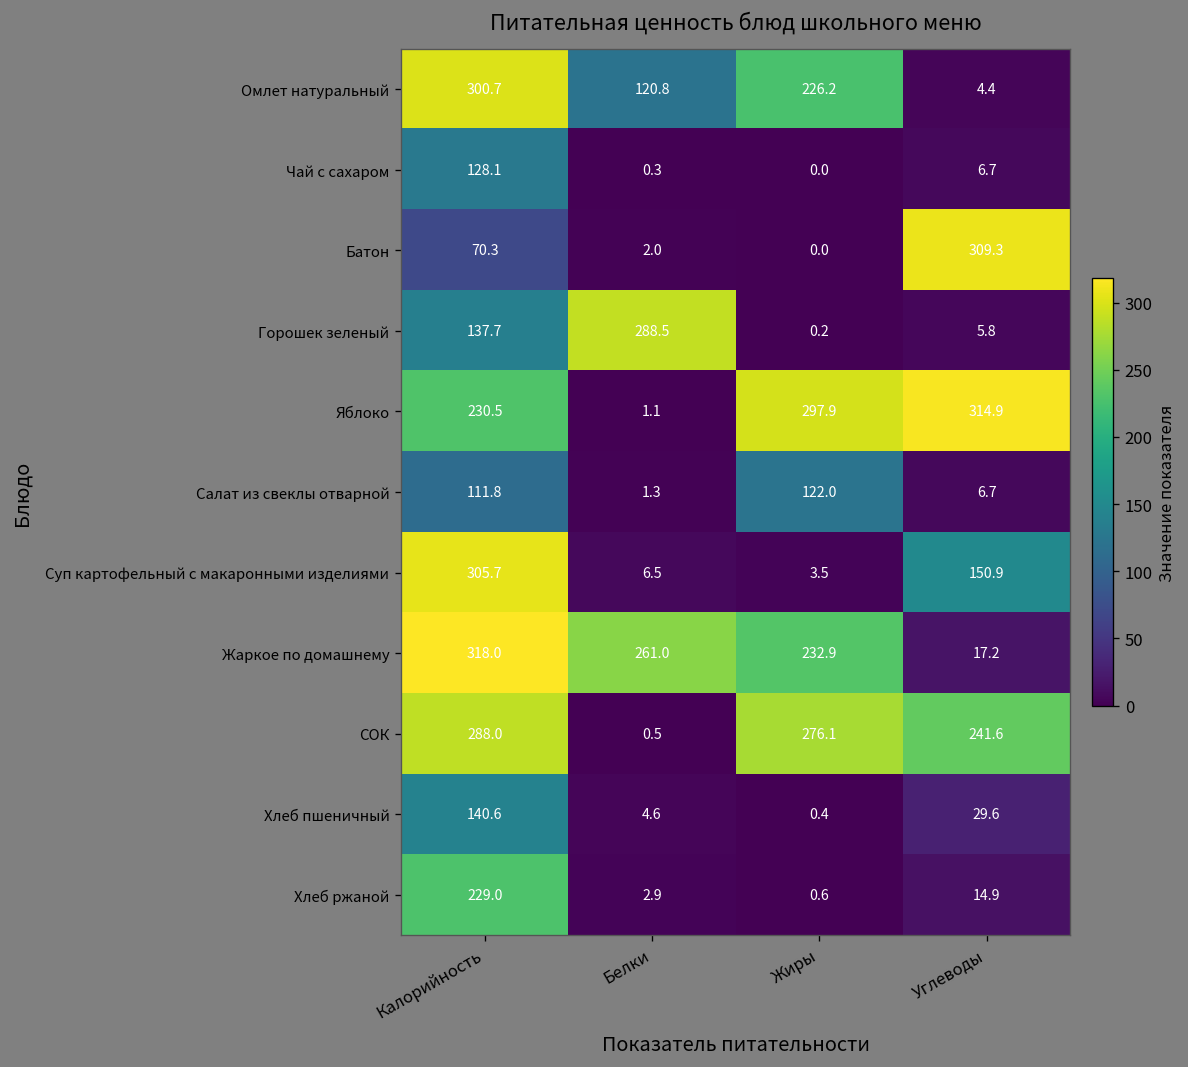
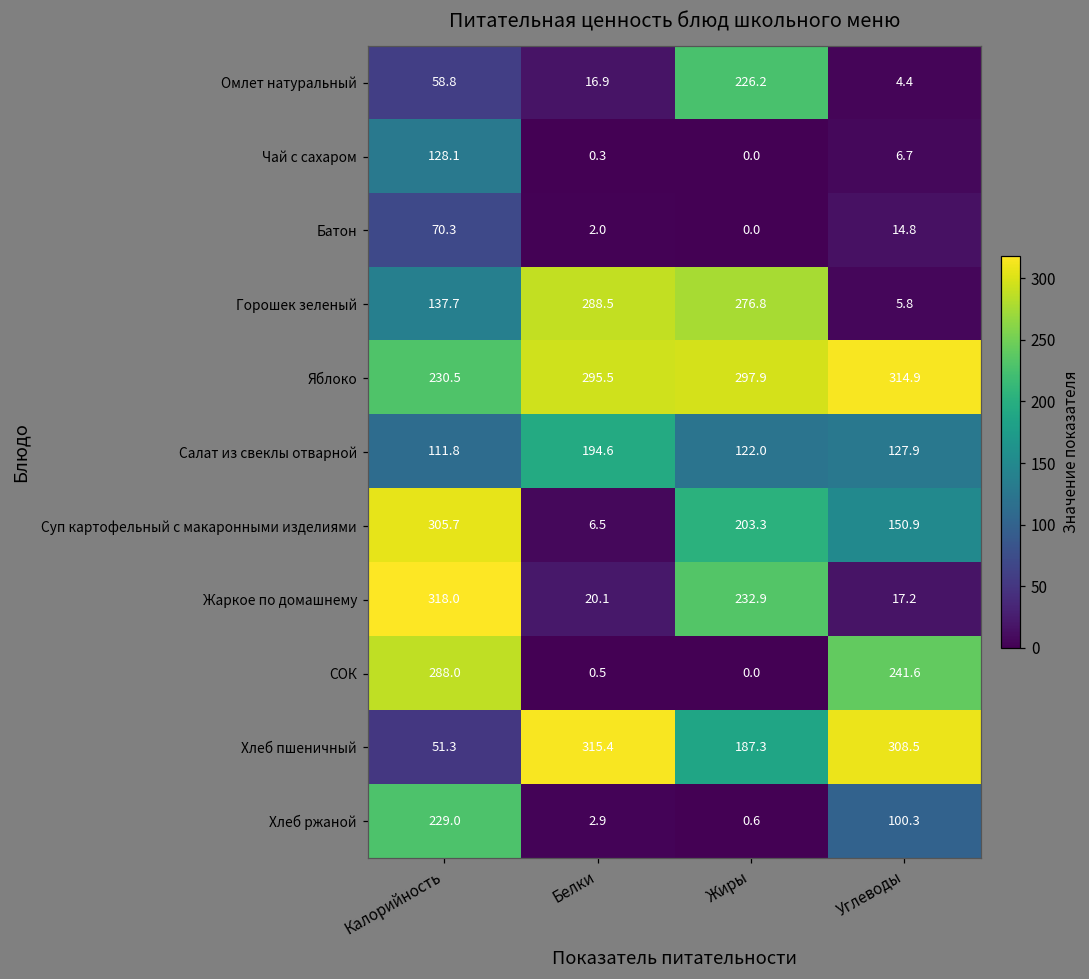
Омлет натуральный, Калорийность: 300.7 -> 58.8
Омлет натуральный, Белки: 120.8 -> 16.9
Батон, Углеводы: 309.3 -> 14.8
Горошек зеленый, Жиры: 0.2 -> 276.8
Яблоко, Белки: 1.1 -> 295.5
Салат из свеклы отварной, Белки: 1.3 -> 194.6
Салат из свеклы отварной, Углеводы: 6.7 -> 127.9
Суп картофельный с макаронными изделиями, Жиры: 3.5 -> 203.3
Жаркое по домашнему, Белки: 261.0 -> 20.1
СОК, Жиры: 276.1 -> 0.0
Хлеб пшеничный, Калорийность: 140.6 -> 51.3
Хлеб пшеничный, Белки: 4.6 -> 315.4
Хлеб пшеничный, Жиры: 0.4 -> 187.3
Хлеб пшеничный, Углеводы: 29.6 -> 308.5
Хлеб ржаной, Углеводы: 14.9 -> 100.3
